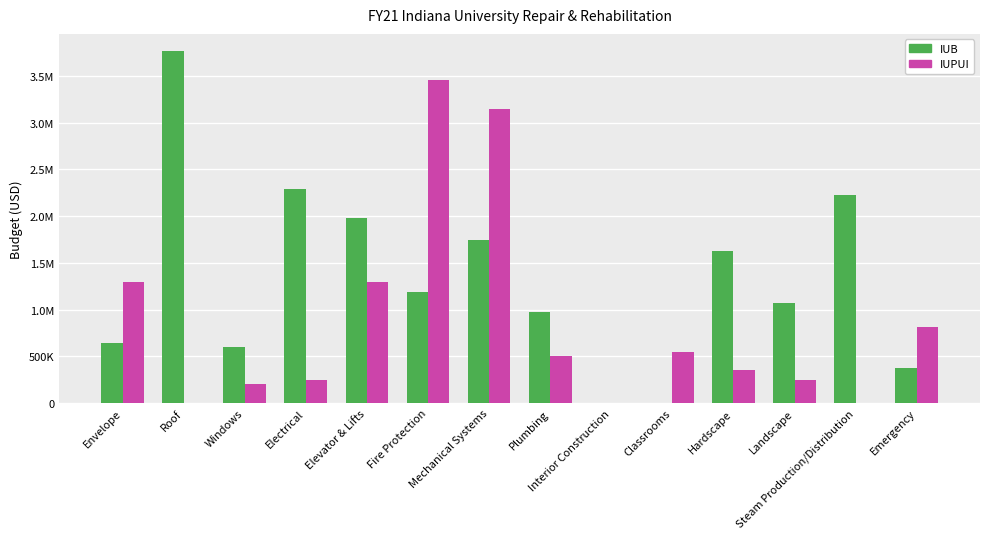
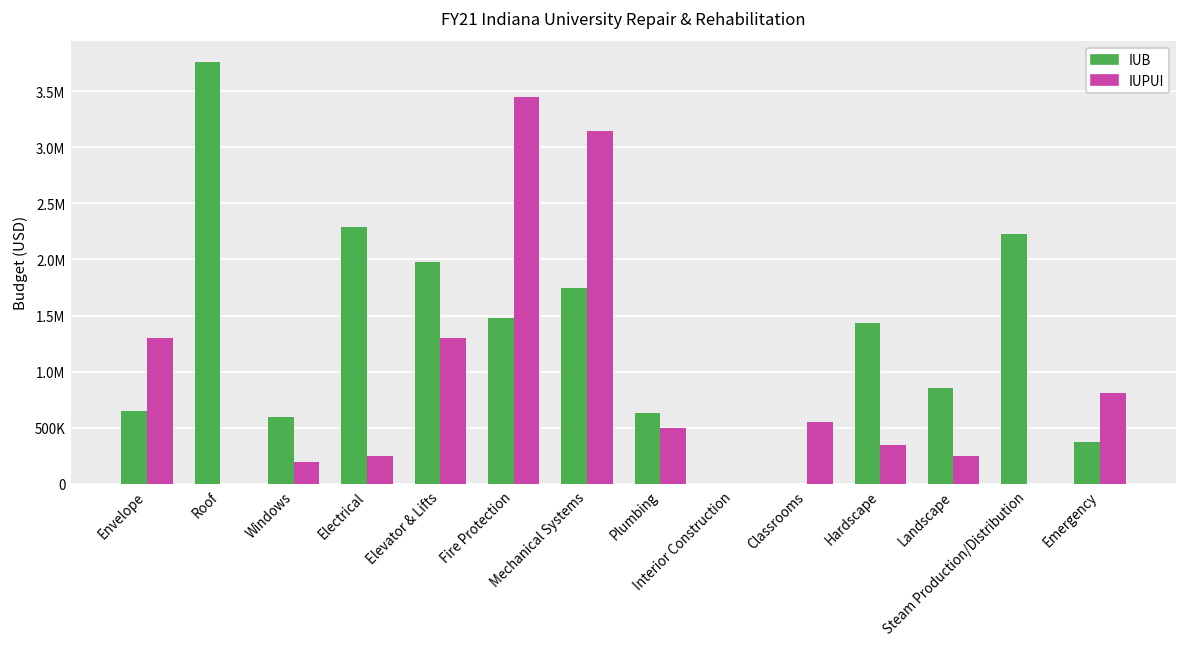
IUB, Fire Protection: 1200000 -> 1500000
IUB, Plumbing: 1000000 -> 600000
IUB, Hardscape: 1600000 -> 1400000
IUB, Landscape: 1100000 -> 900000
